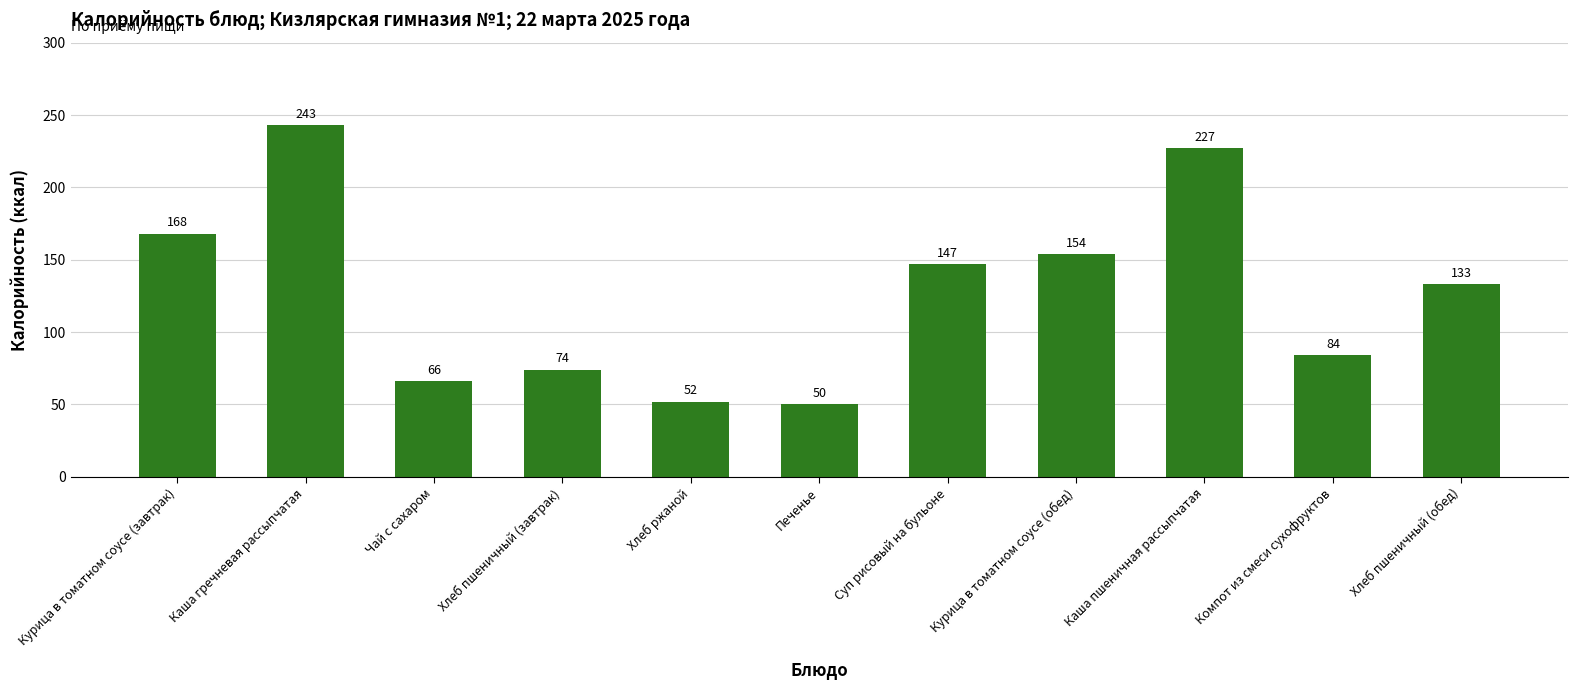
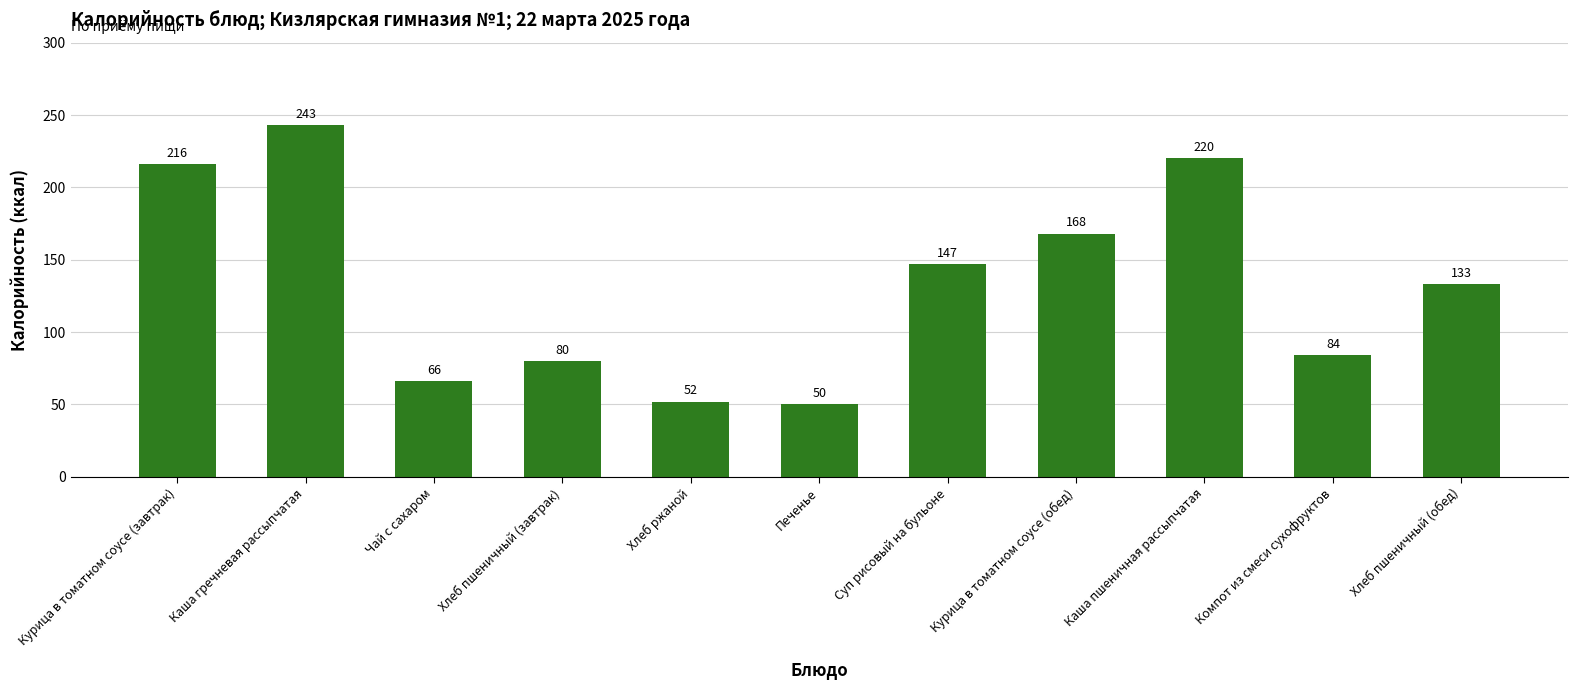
Курица в томатном соусе (завтрак): 168 -> 216
Хлеб пшеничный (завтрак): 74 -> 80
Курица в томатном соусе (обед): 154 -> 168
Каша пшеничная рассыпчатая: 227 -> 220
